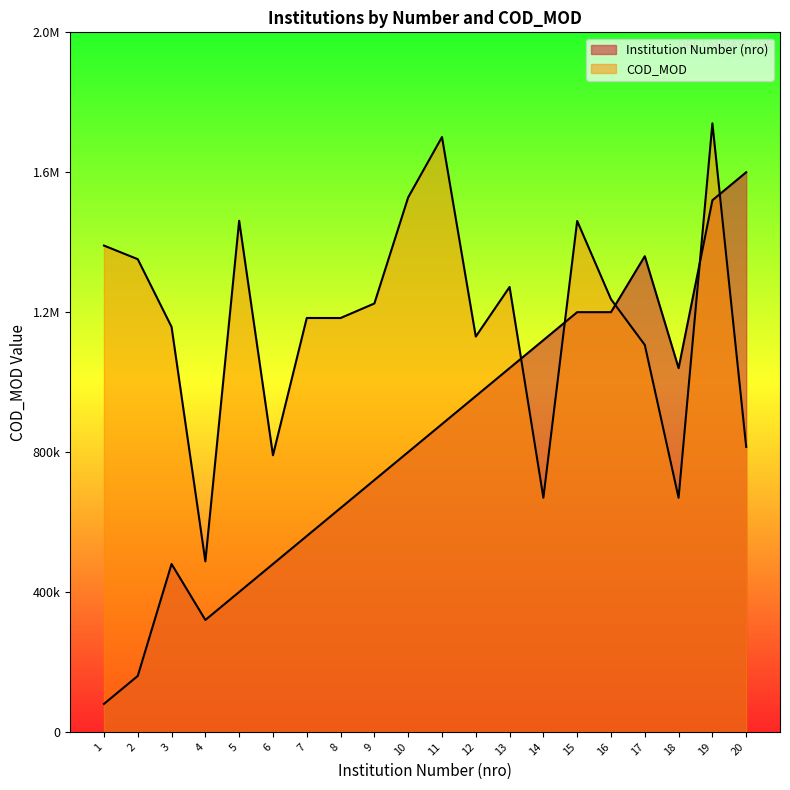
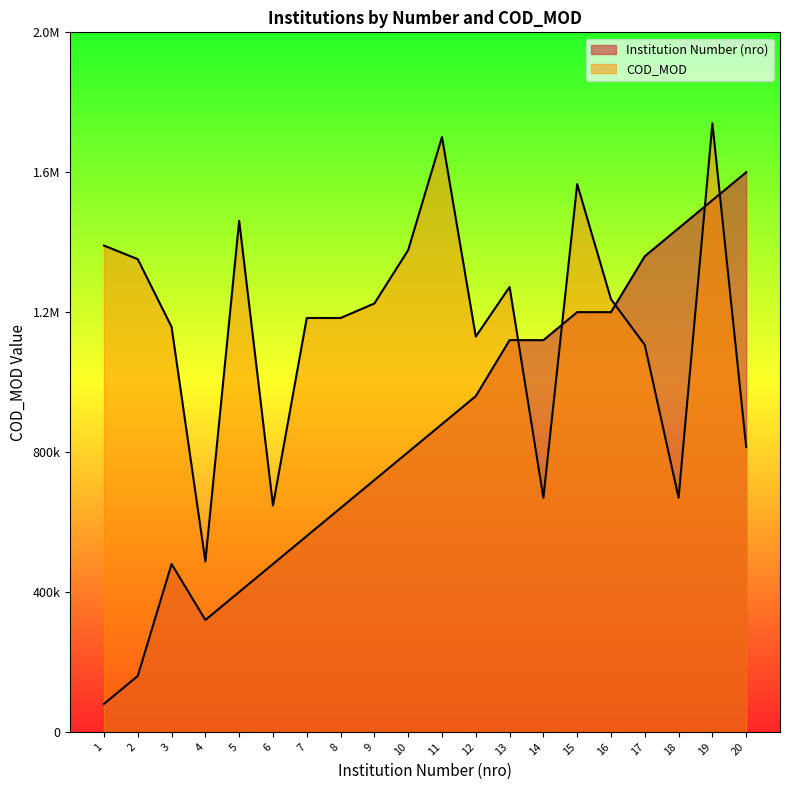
COD_MOD, 6: 790000 -> 650000
COD_MOD, 10: 1530000 -> 1380000
Institution Number (nro), 13: 1040000 -> 1120000
COD_MOD, 15: 1460000 -> 1570000
Institution Number (nro), 18: 1040000 -> 1440000
